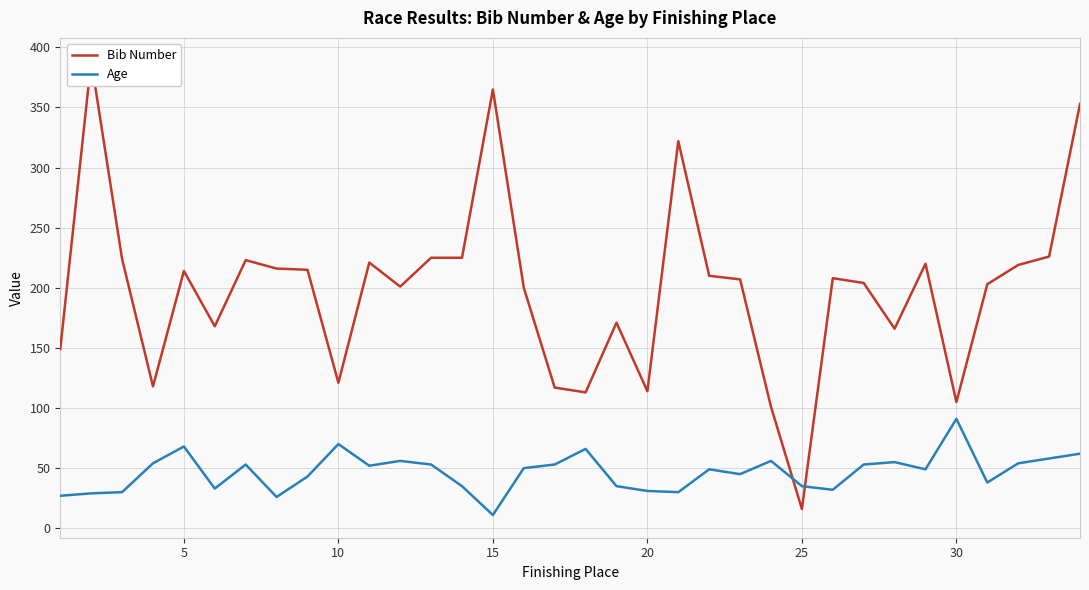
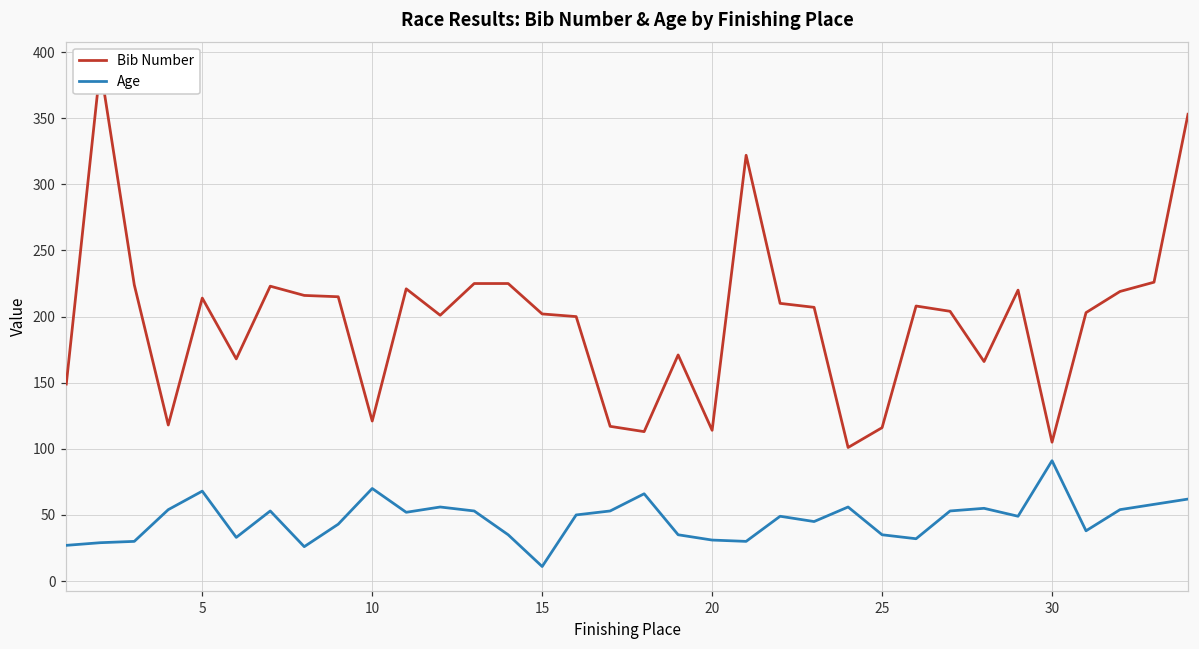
Bib Number, 15: 365 -> 202
Bib Number, 25: 16 -> 116
